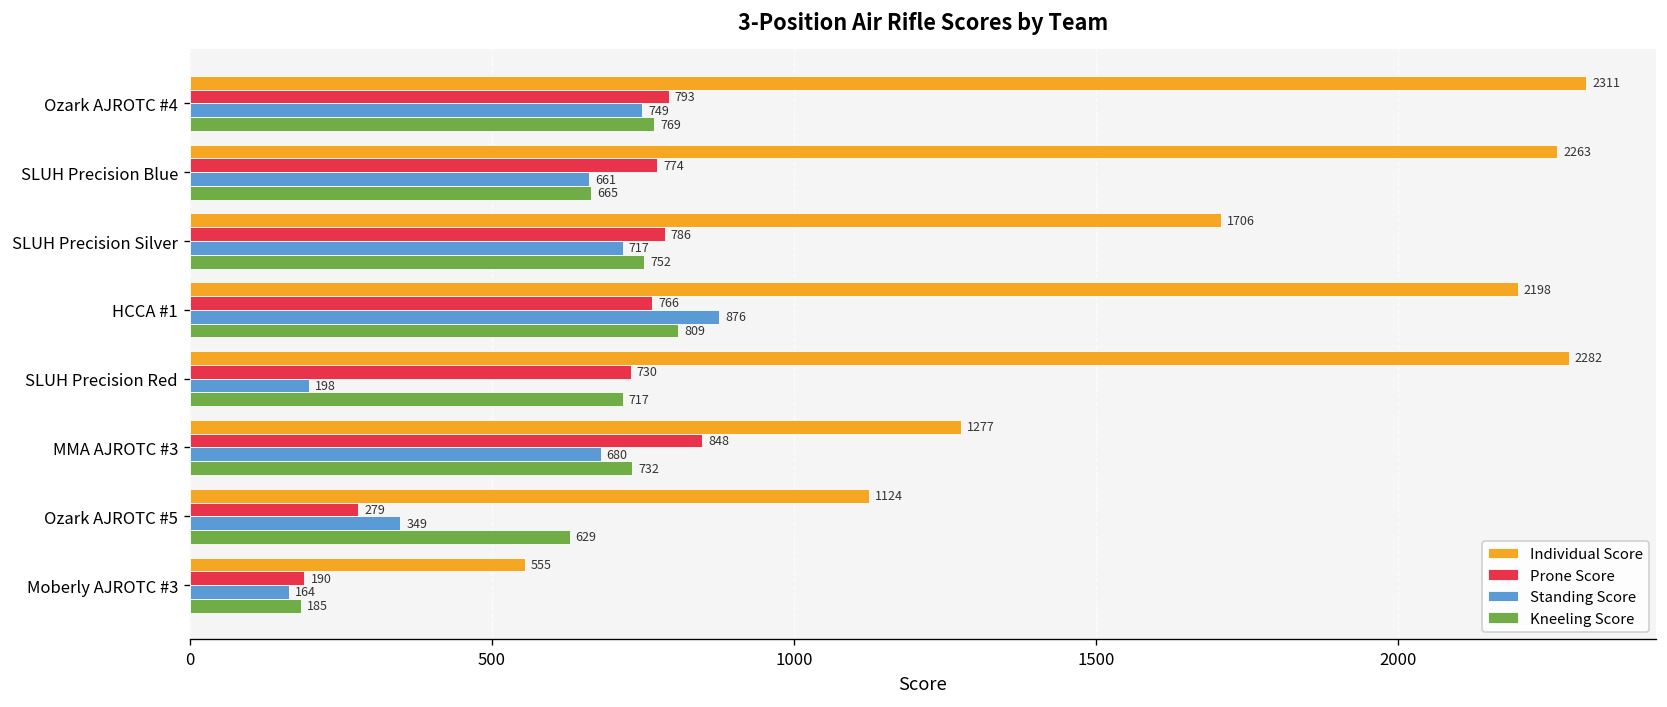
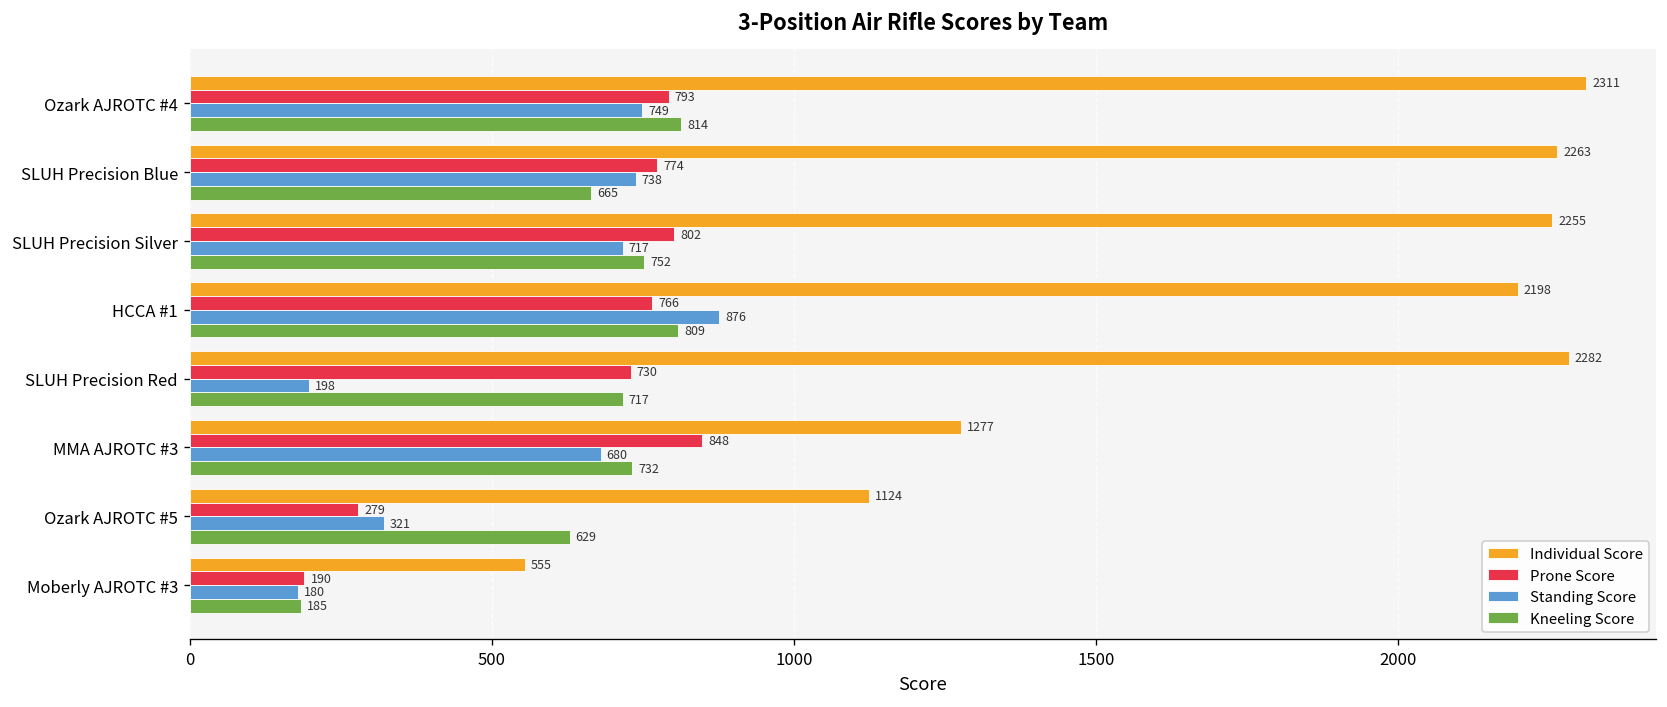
Kneeling Score, Ozark AJROTC #4: 769 -> 814
Standing Score, SLUH Precision Blue: 661 -> 738
Individual Score, SLUH Precision Silver: 1706 -> 2255
Prone Score, SLUH Precision Silver: 786 -> 802
Standing Score, Ozark AJROTC #5: 349 -> 321
Standing Score, Moberly AJROTC #3: 164 -> 180
